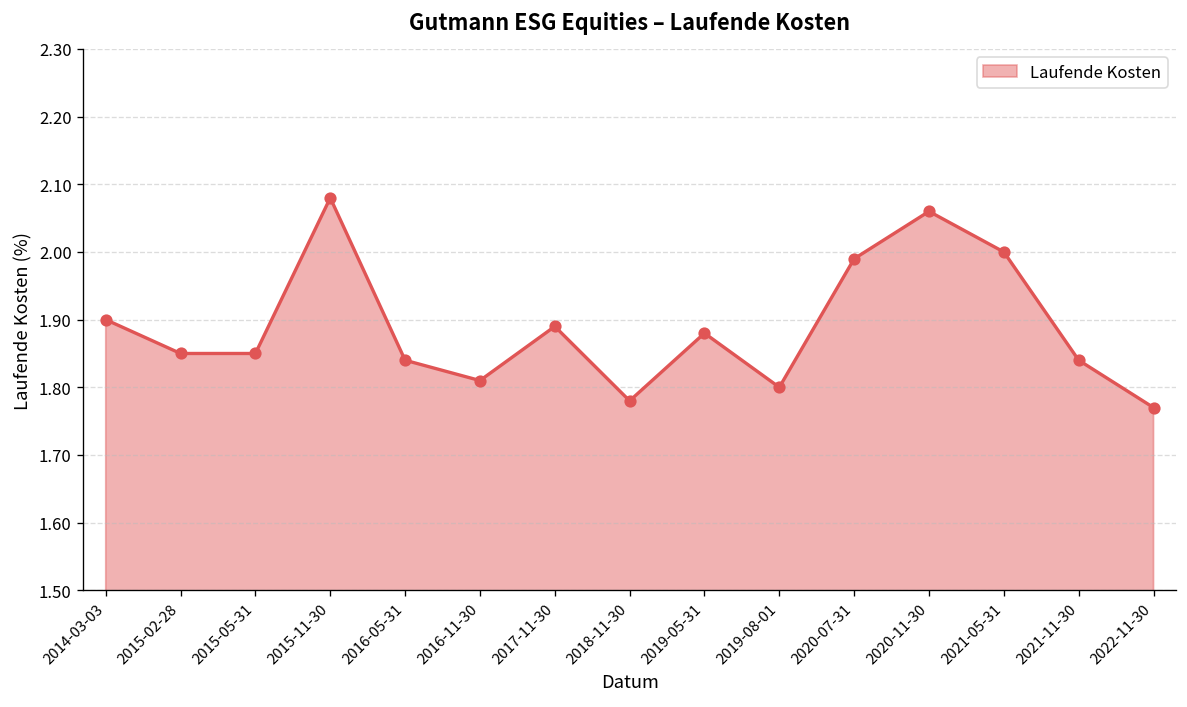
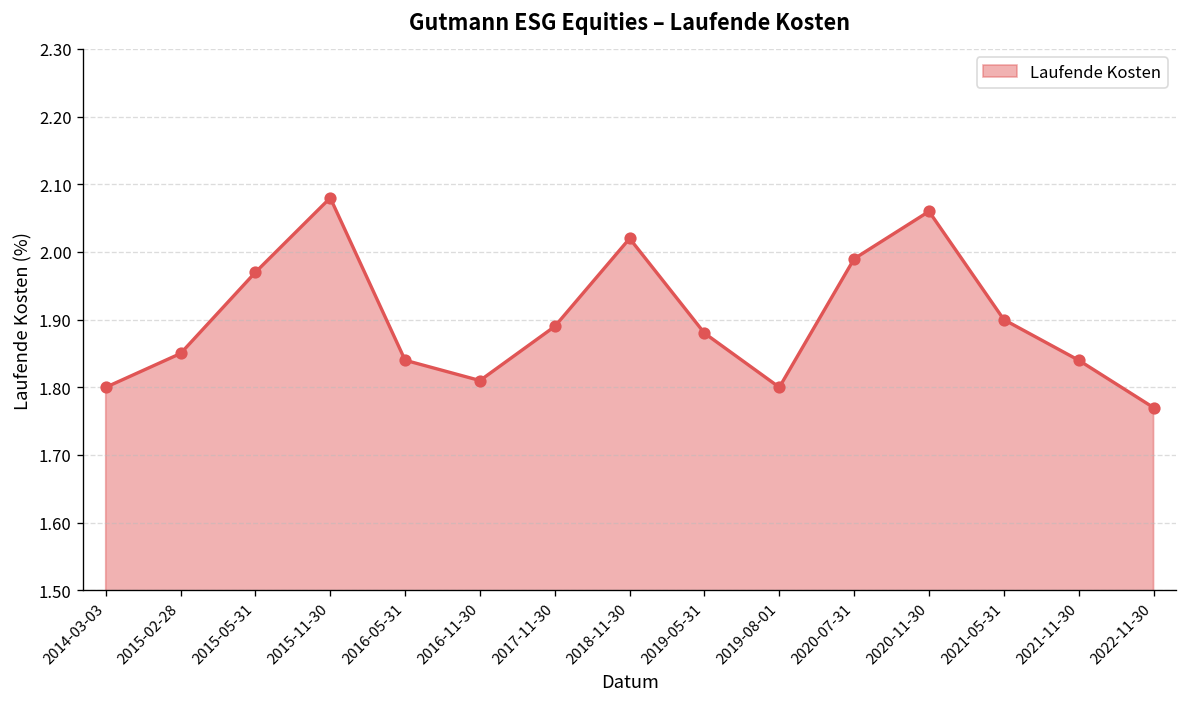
2014-03-03: 1.9 -> 1.8
2015-05-31: 1.85 -> 1.97
2018-11-30: 1.78 -> 2.02
2021-05-31: 2.0 -> 1.9
